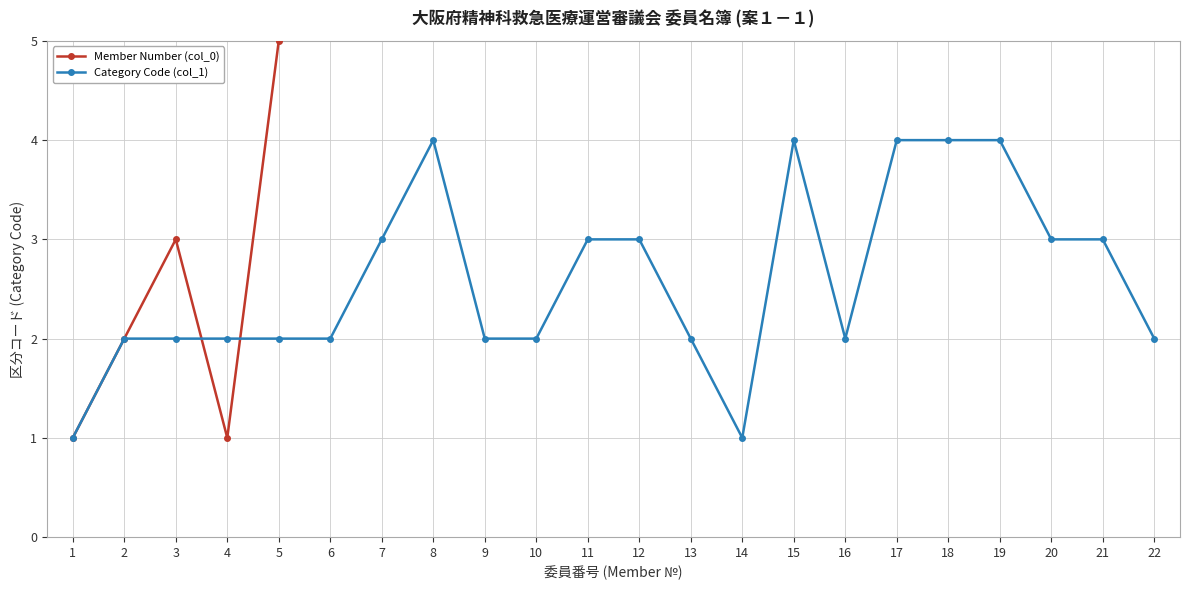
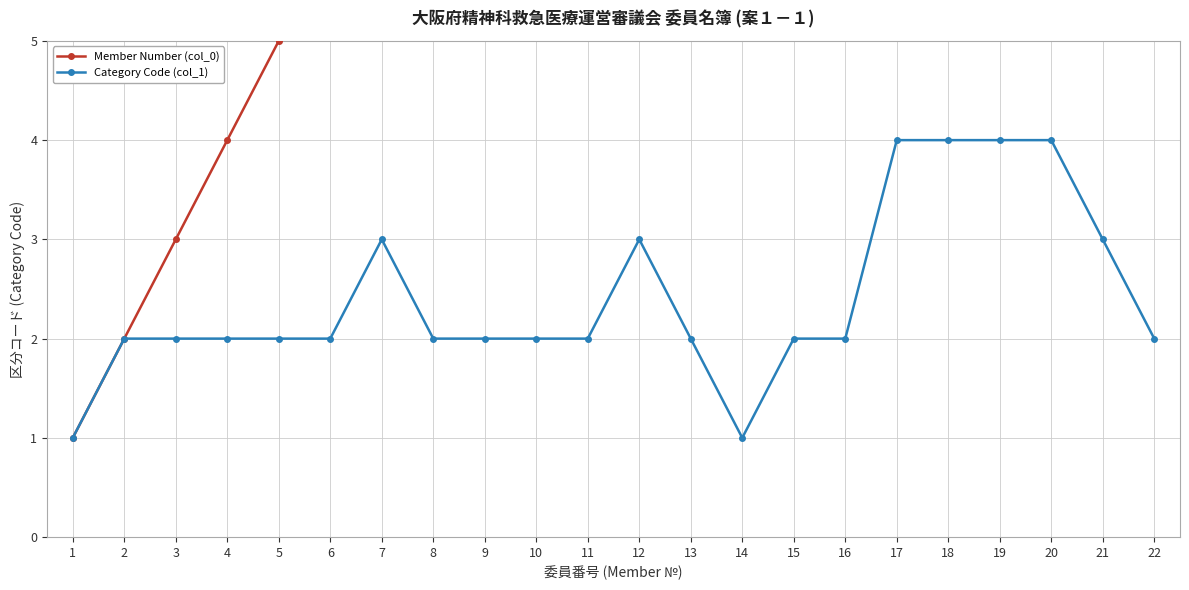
Member Number (col_0), 4: 1 -> 4
Category Code (col_1), 8: 4 -> 2
Category Code (col_1), 11: 3 -> 2
Category Code (col_1), 15: 4 -> 2
Category Code (col_1), 20: 3 -> 4
